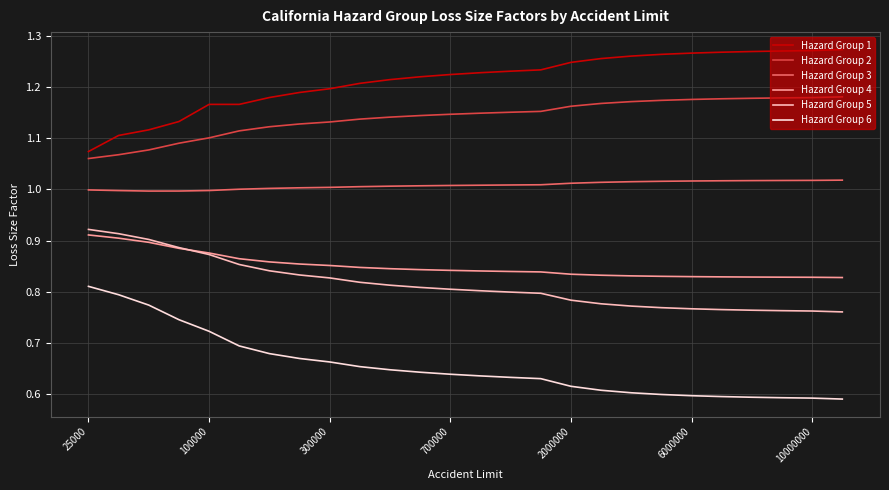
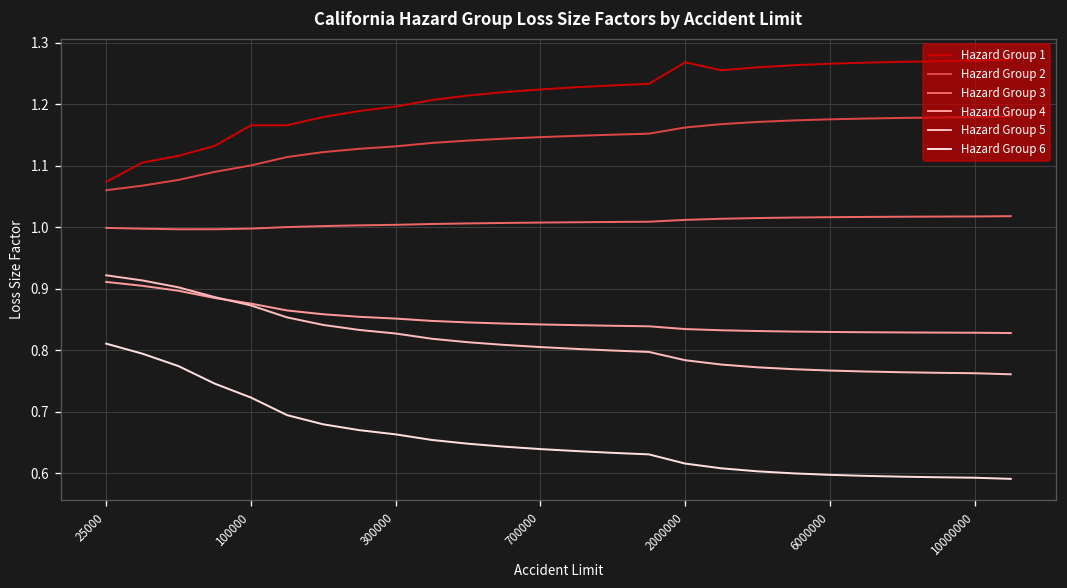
Hazard Group 1, 2000000: 1.25 -> 1.27
